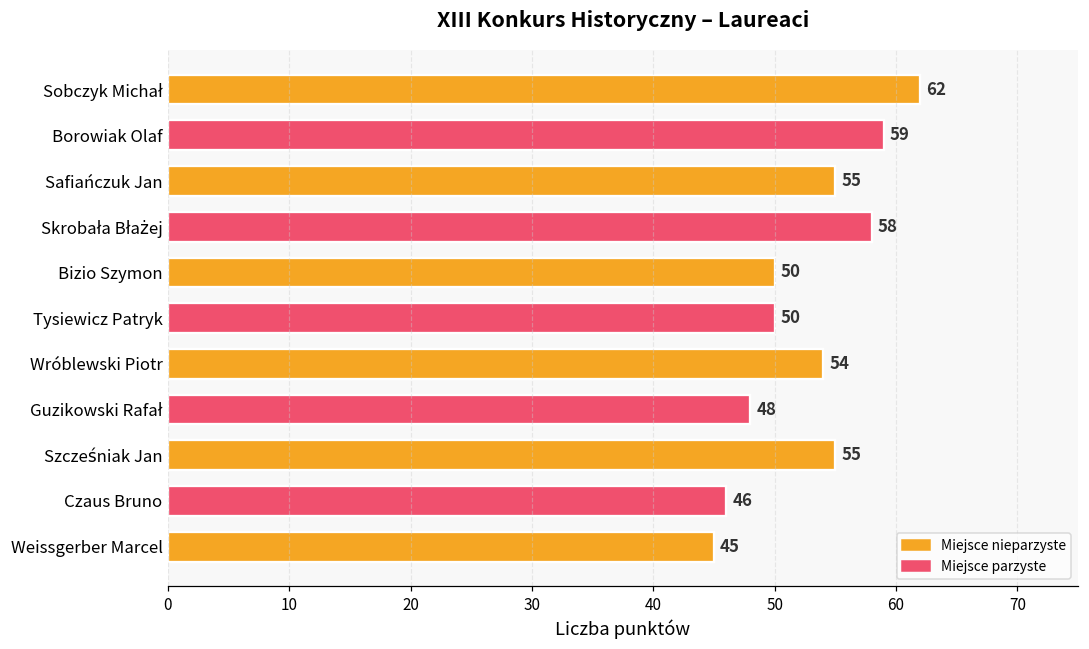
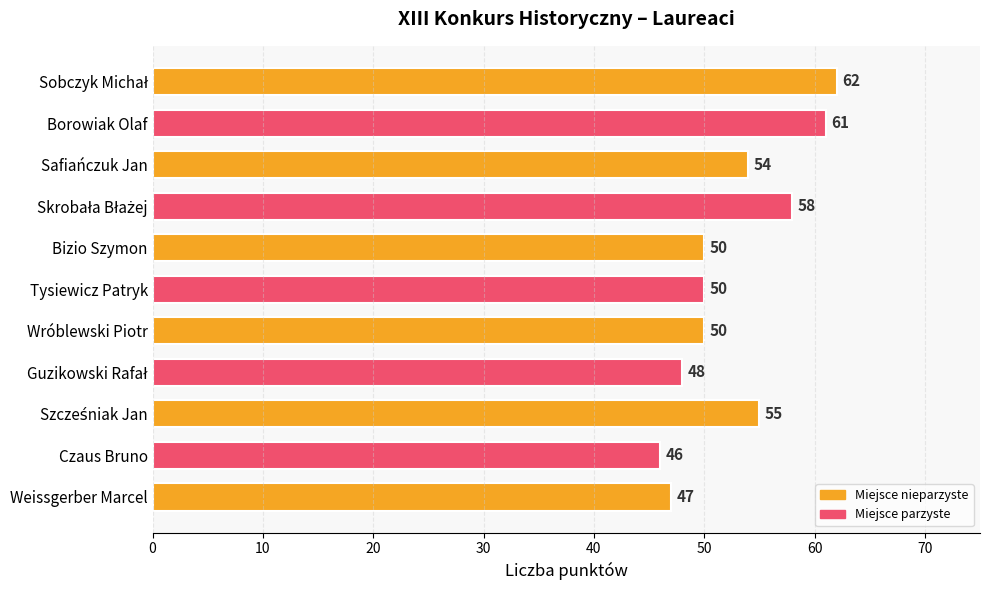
Borowiak Olaf: 59 -> 61
Safiańczuk Jan: 55 -> 54
Wróblewski Piotr: 54 -> 50
Weissgerber Marcel: 45 -> 47
